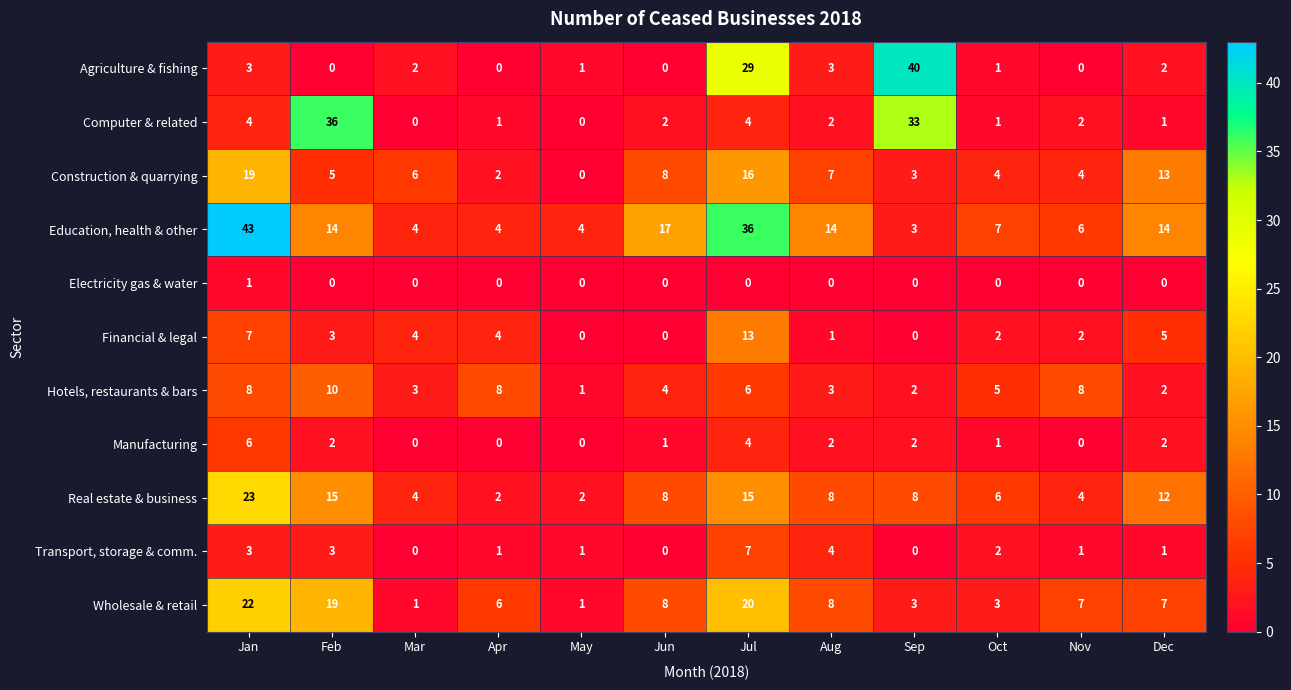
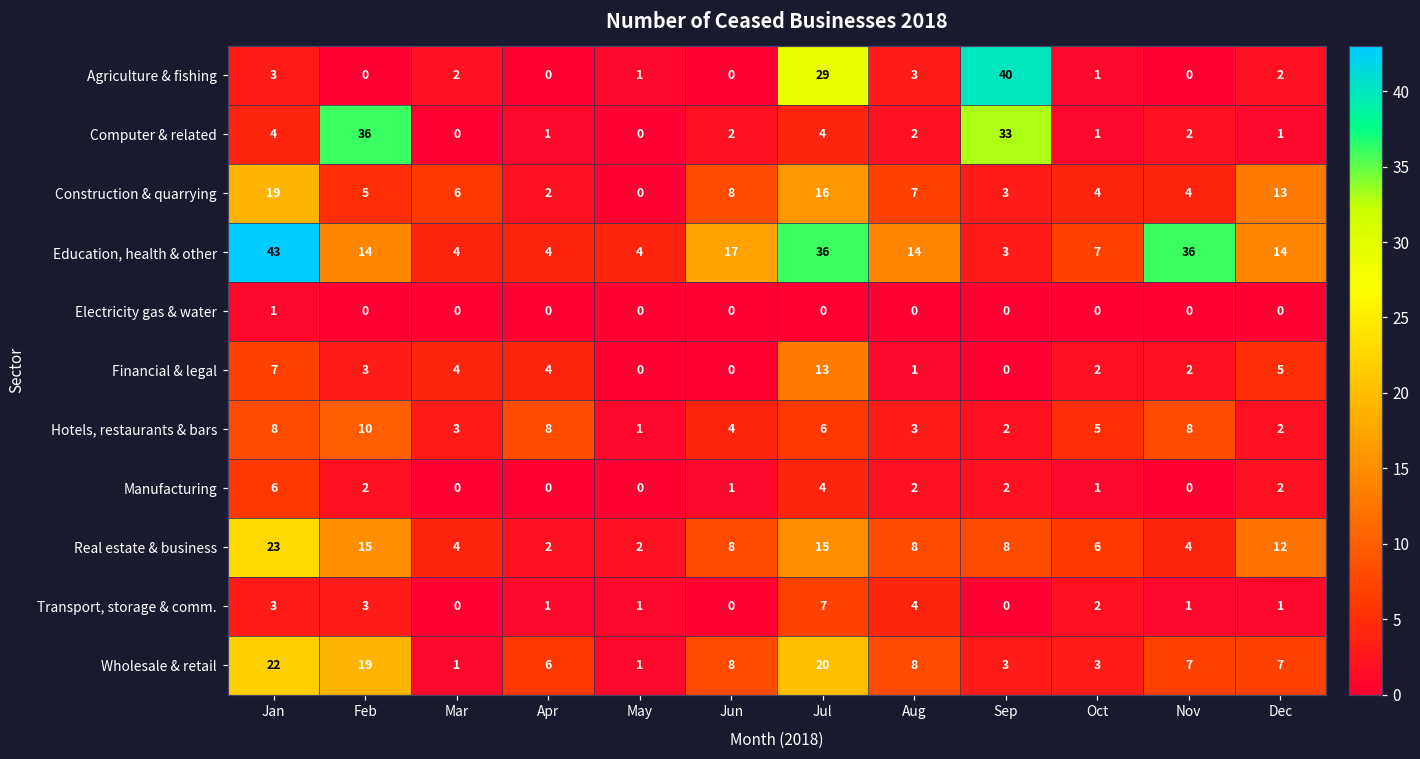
Education, health & other, Nov: 6 -> 36
